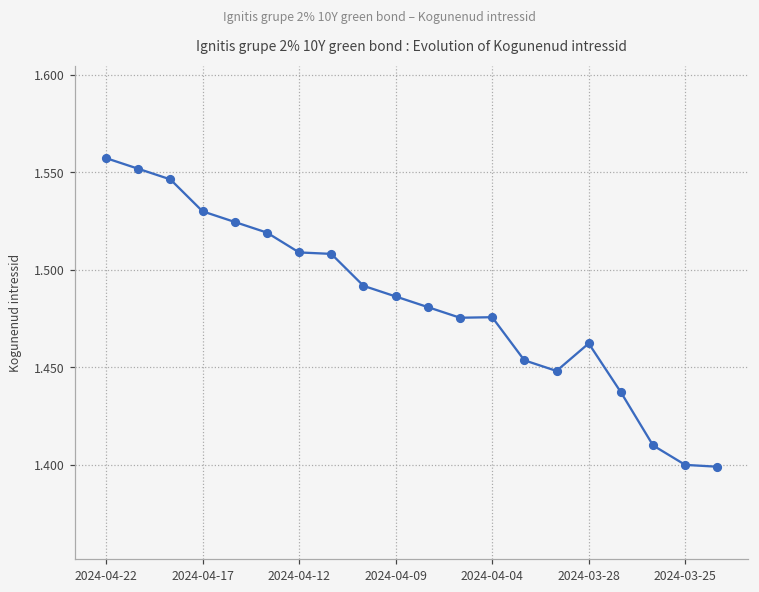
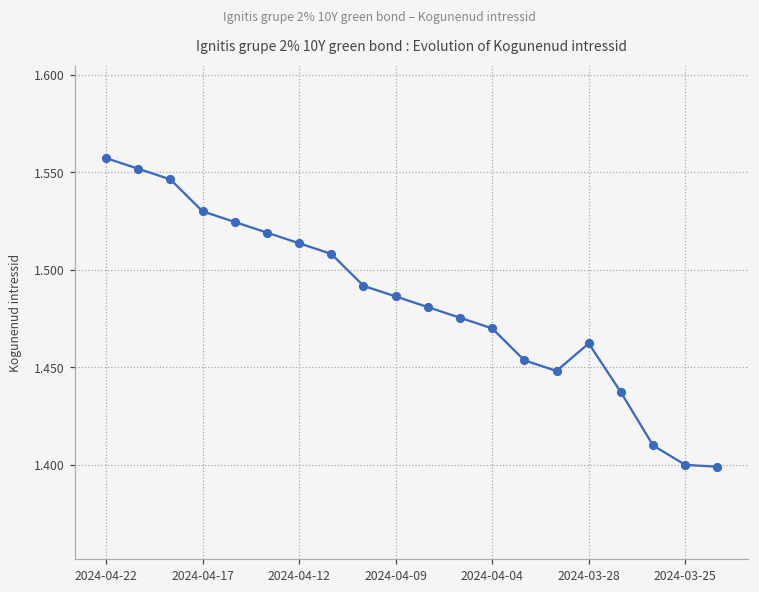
2024-04-12: 1.509 -> 1.514
2024-04-04: 1.476 -> 1.470
